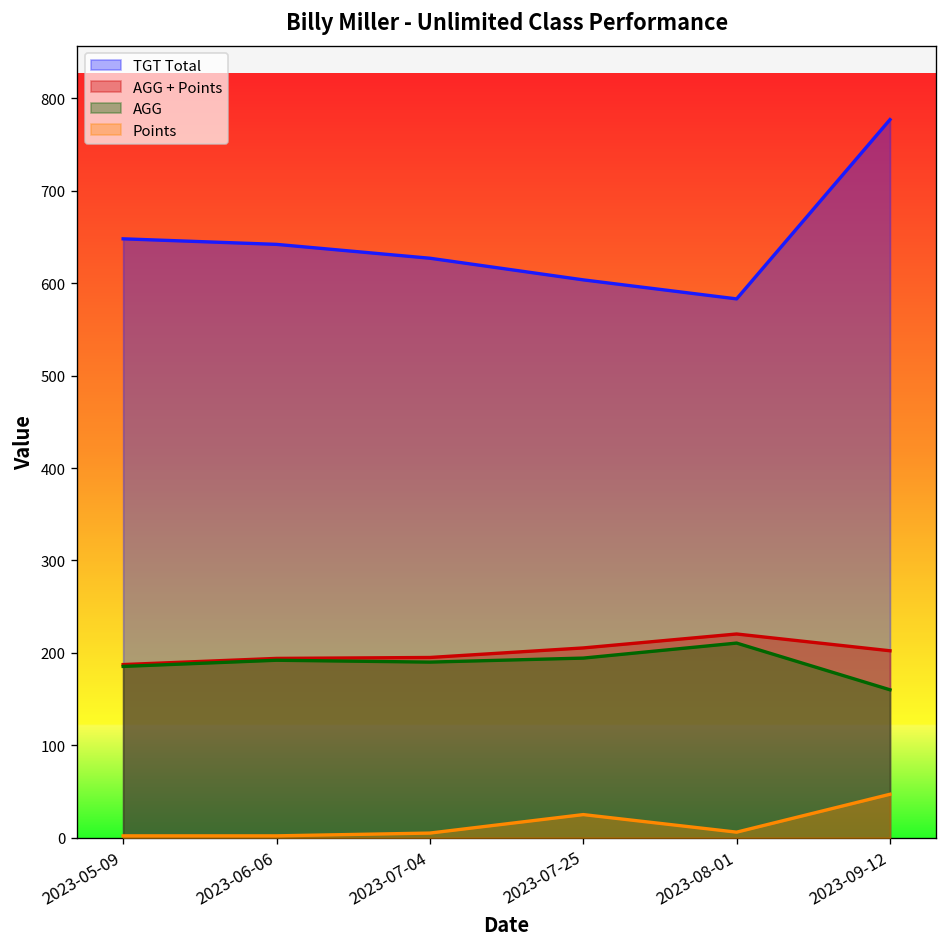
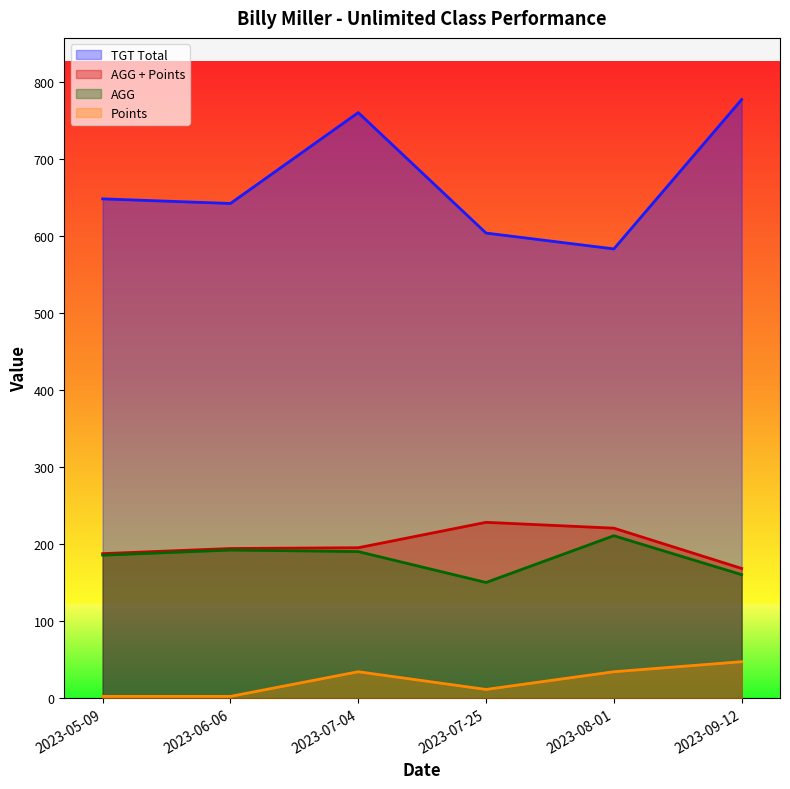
TGT Total, 2023-07-04: 630 -> 760
Points, 2023-07-04: 10 -> 30
AGG + Points, 2023-07-25: 210 -> 230
AGG, 2023-07-25: 190 -> 150
Points, 2023-07-25: 30 -> 10
Points, 2023-08-01: 10 -> 30
AGG + Points, 2023-09-12: 200 -> 170
